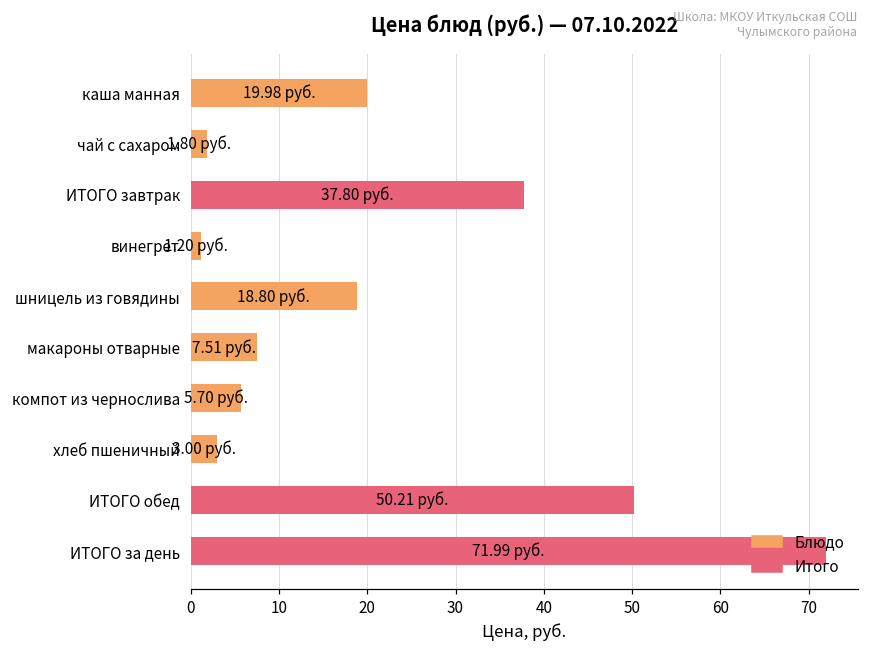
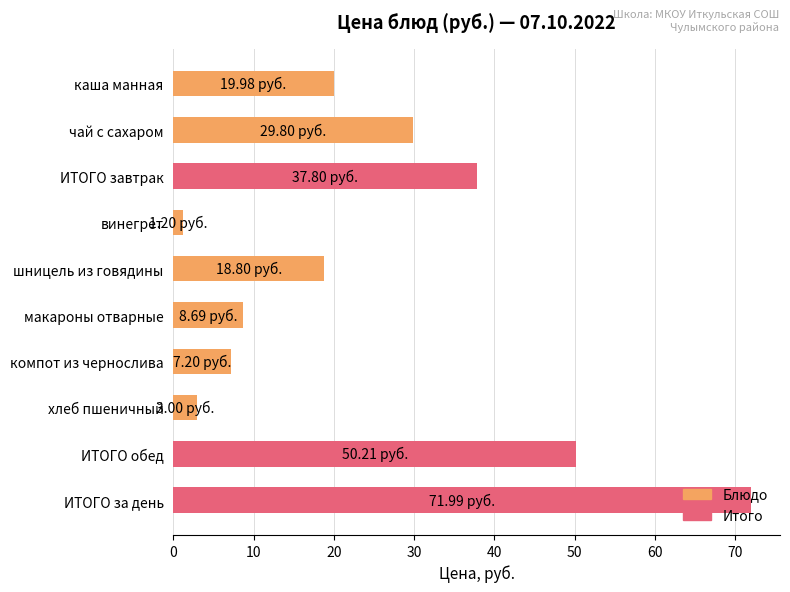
чай с сахаром: 1.80 -> 29.80
макароны отварные: 7.51 -> 8.69
компот из чернослива: 5.70 -> 7.20
